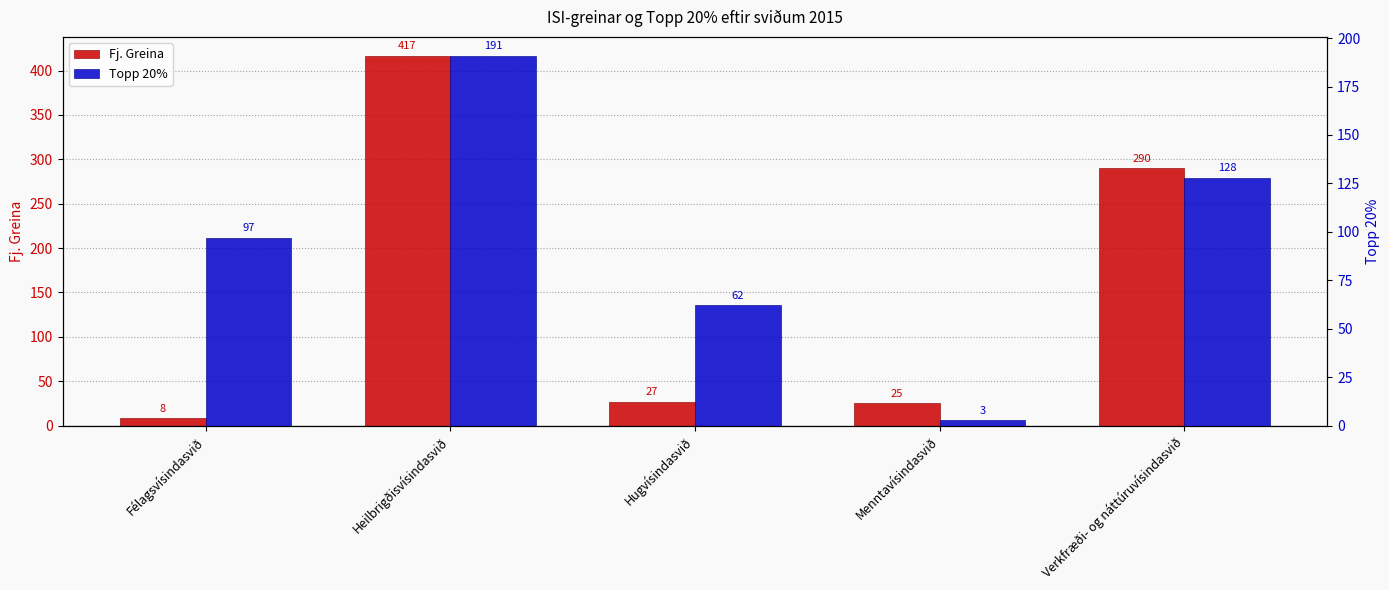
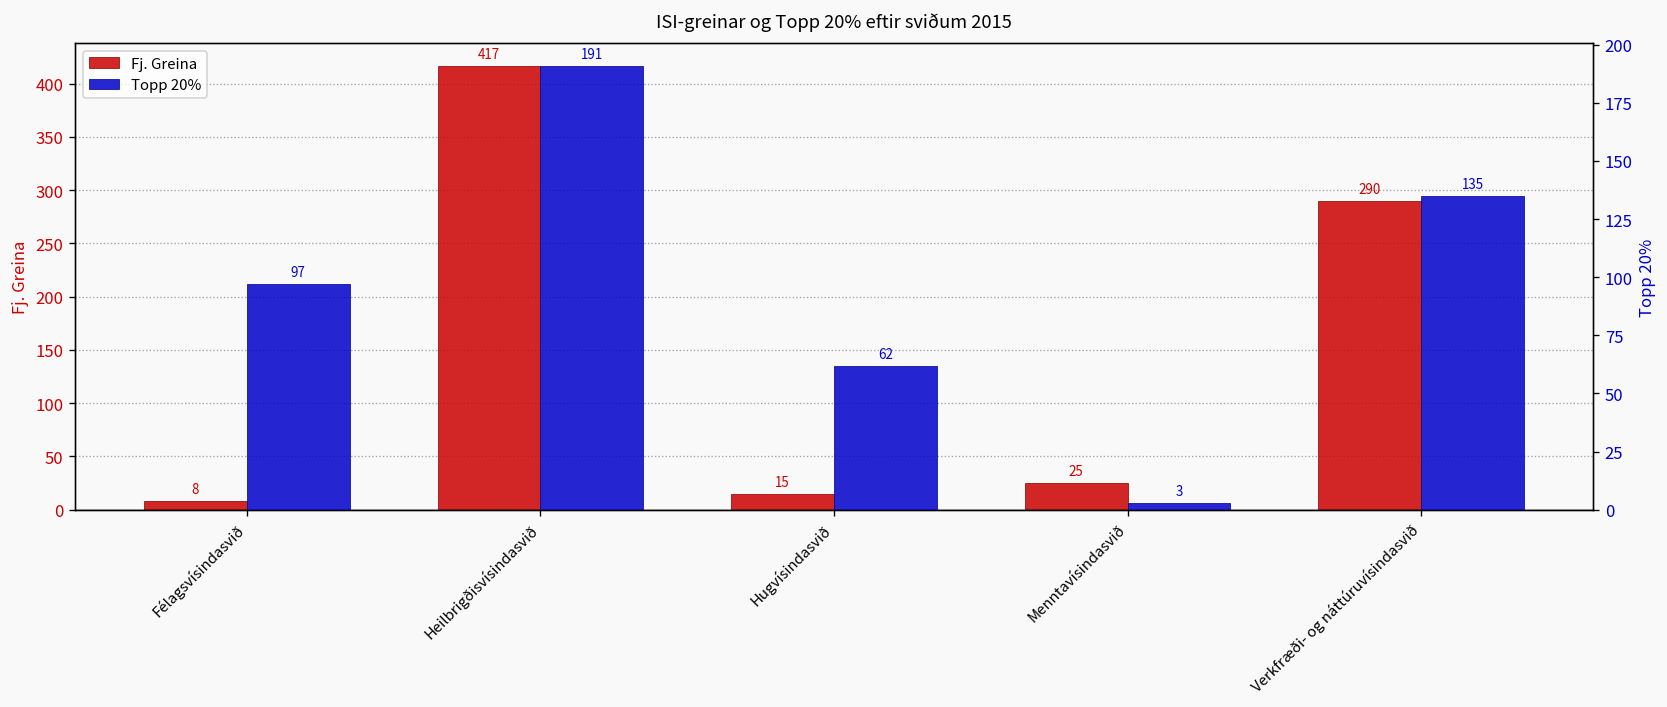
Fj. Greina, Hugvísindasvið: 27 -> 15
Topp 20%, Verkfræði- og náttúruvísindasvið: 128 -> 135
